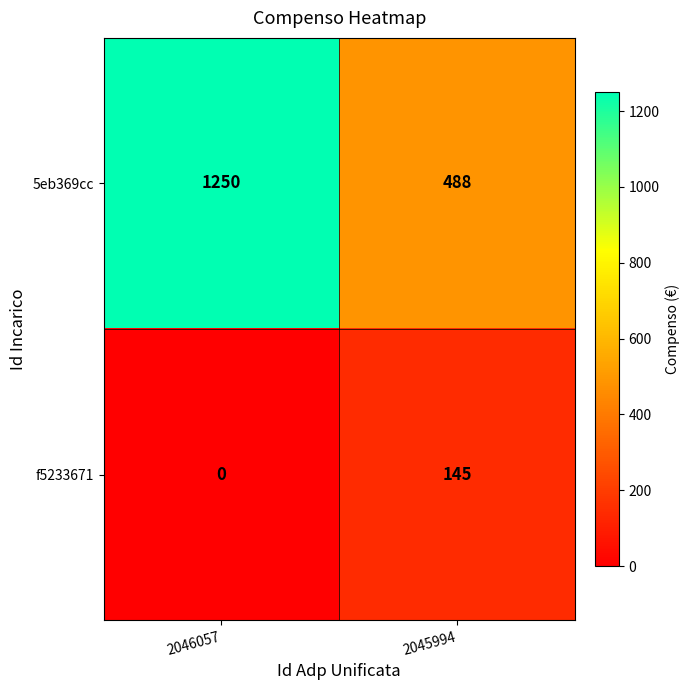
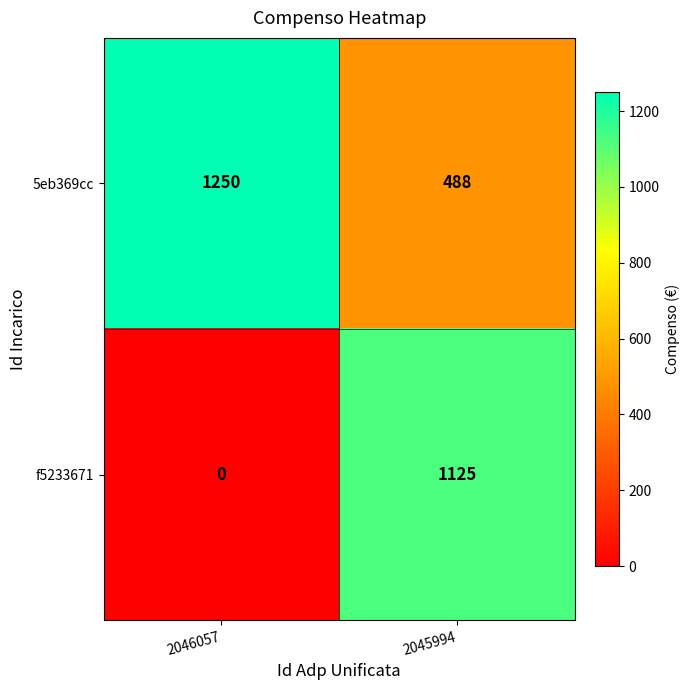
f5233671, 2045994: 145 -> 1125
